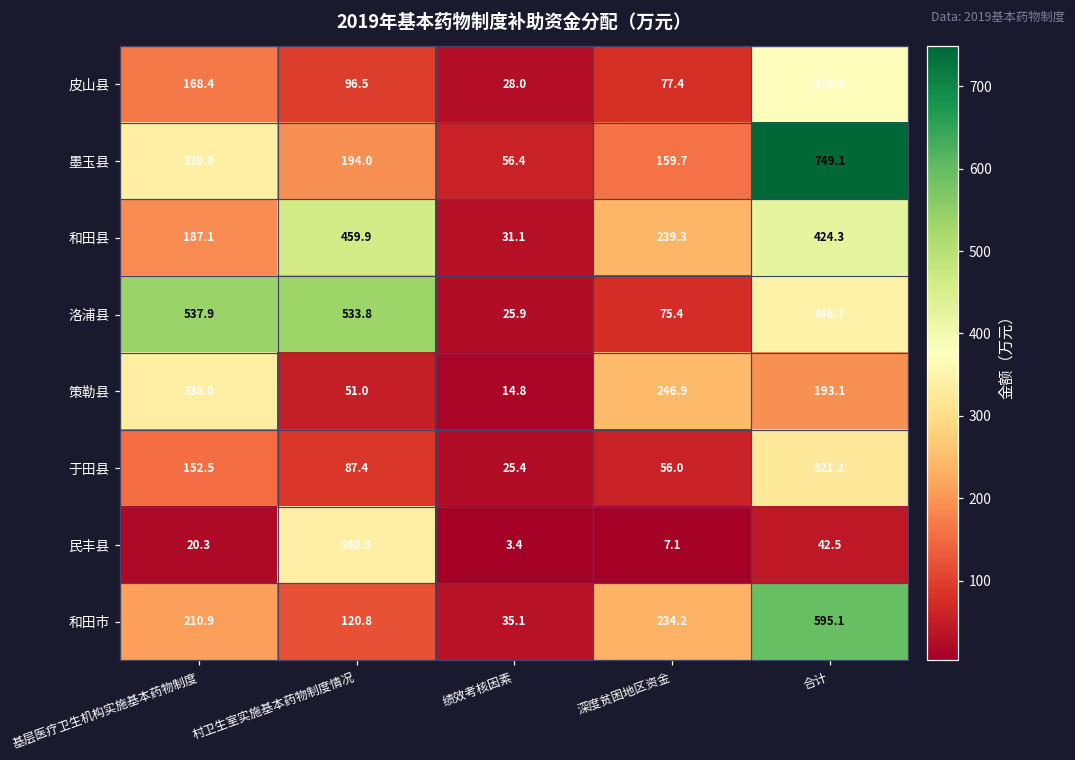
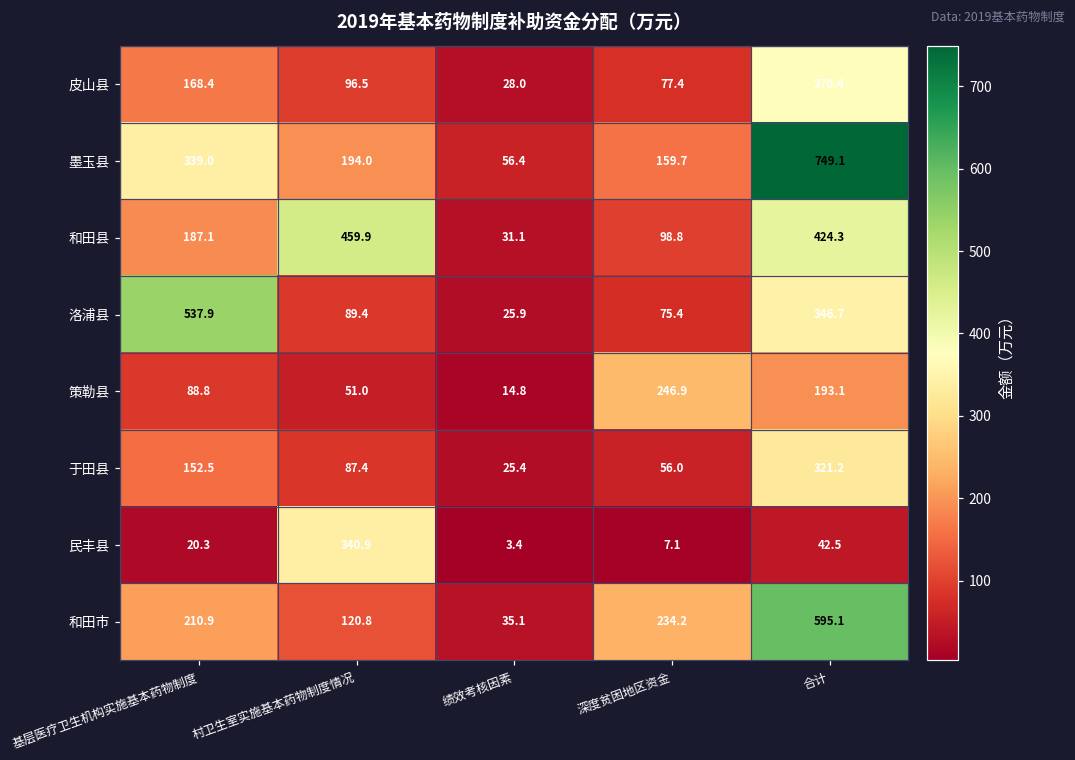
和田县, 深度贫困地区资金: 239.3 -> 98.8
洛浦县, 村卫生室实施基本药物制度情况: 533.8 -> 89.4
策勒县, 基层医疗卫生机构实施基本药物制度: 338.0 -> 88.8
